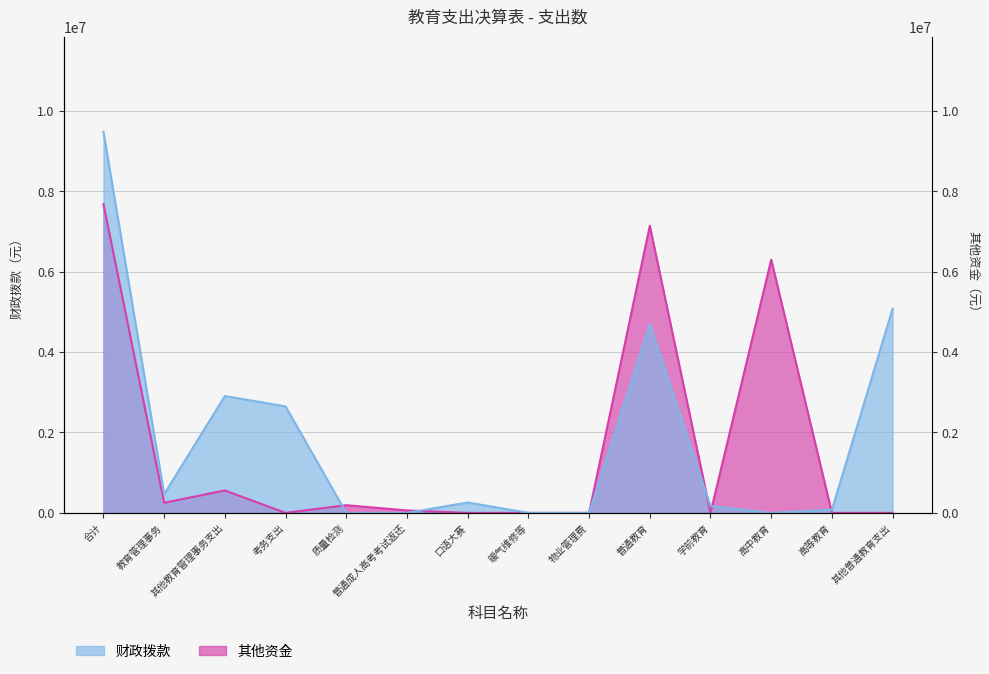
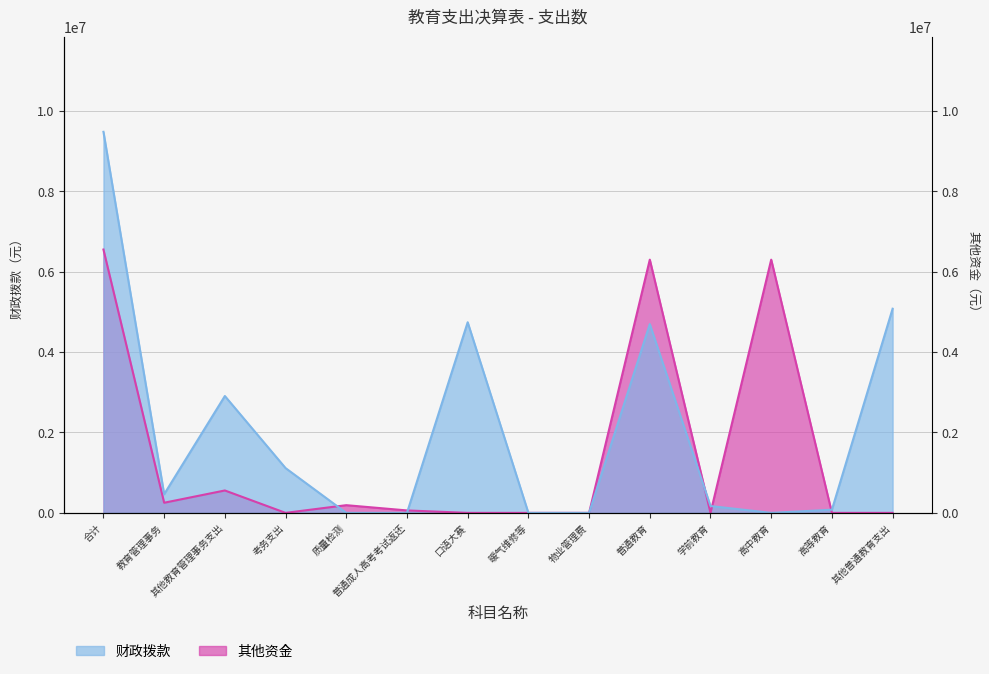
其他资金, 合计: 7700000 -> 6600000
财政拨款, 考务支出: 2600000 -> 1100000
财政拨款, 口语大赛: 300000 -> 4700000
其他资金, 普通教育: 7100000 -> 6300000
